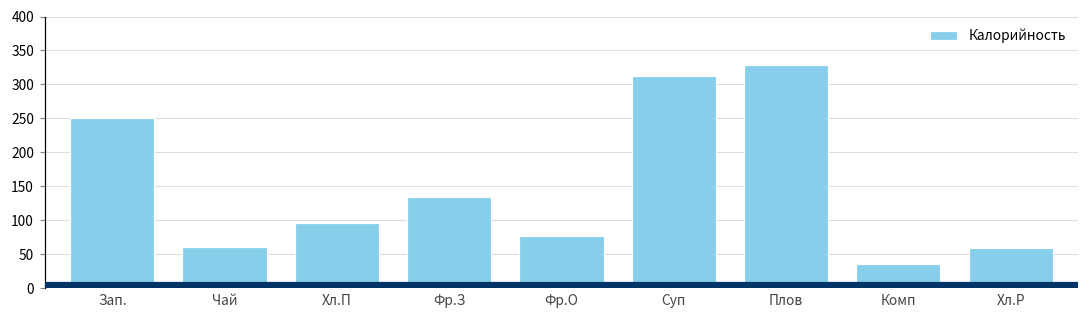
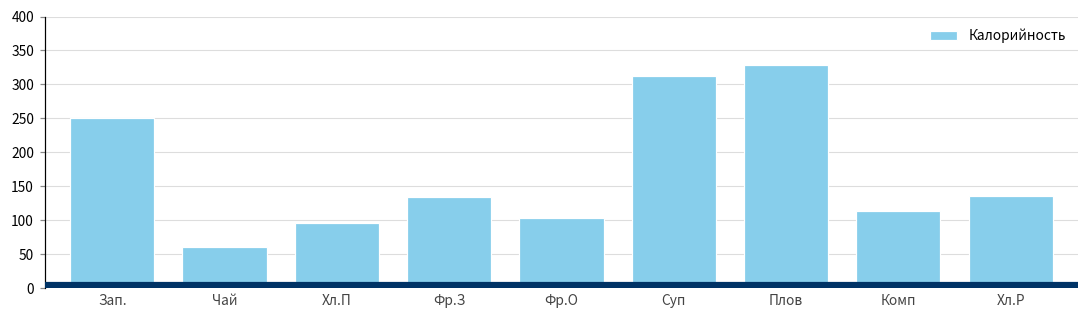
Фр.О: 80 -> 100
Комп: 40 -> 110
Хл.Р: 60 -> 140
